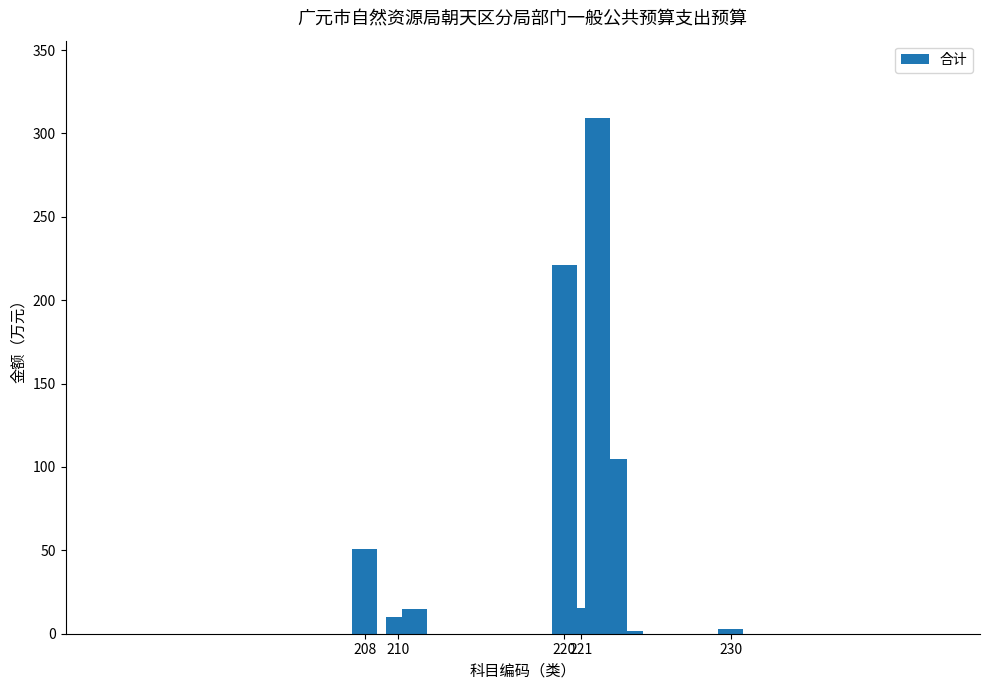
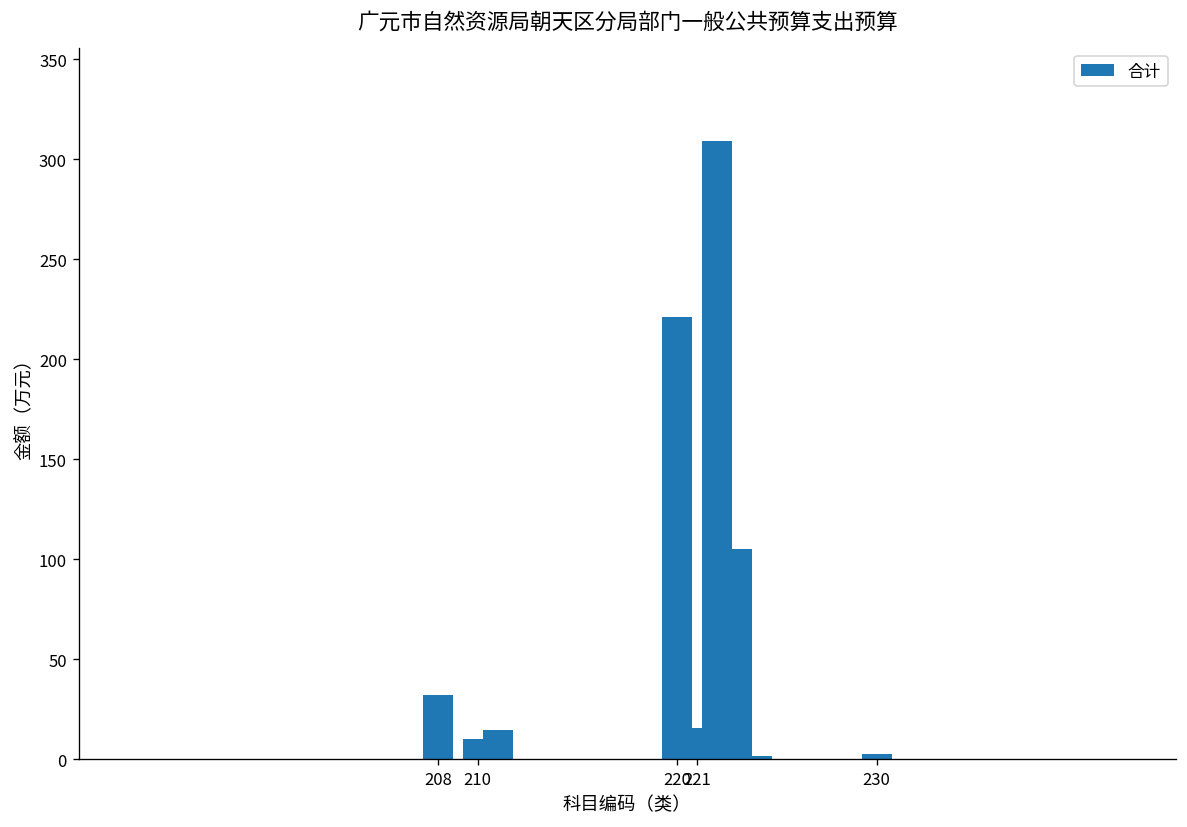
208: 51 -> 32
